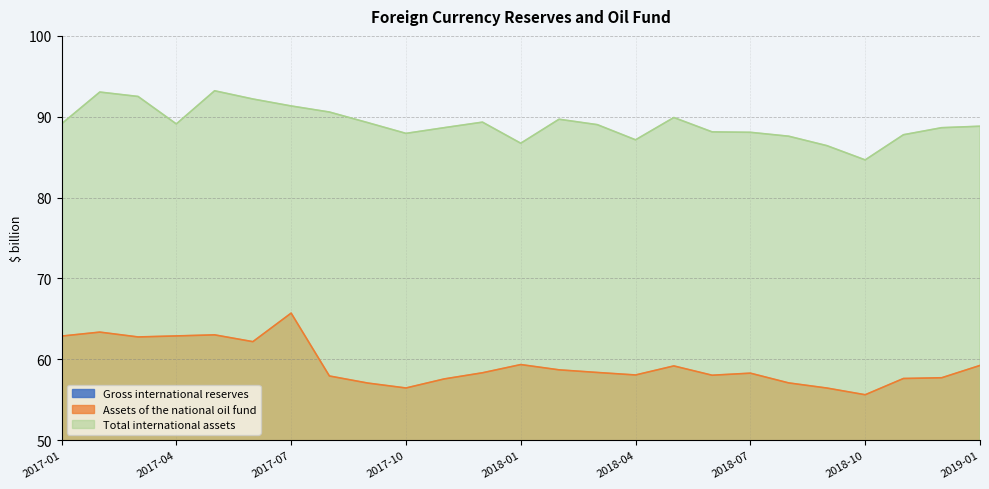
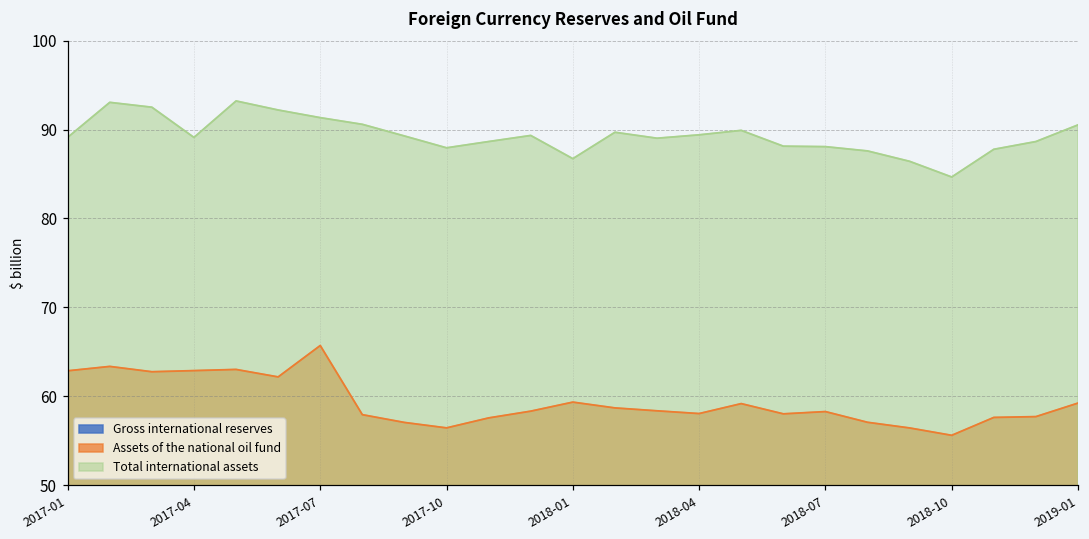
Total international assets, 2018-04: 87 -> 89
Total international assets, 2019-01: 89 -> 91
